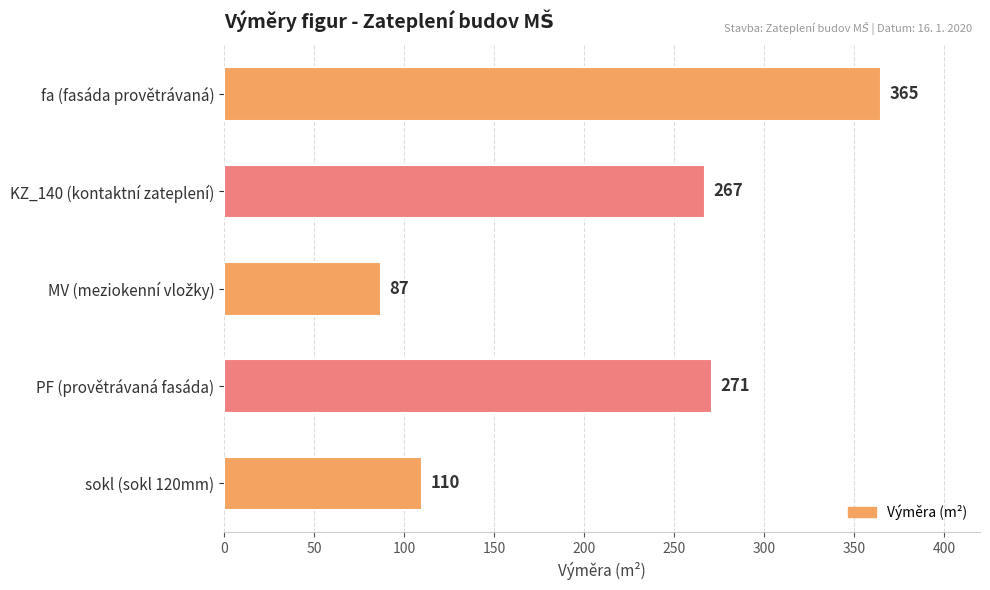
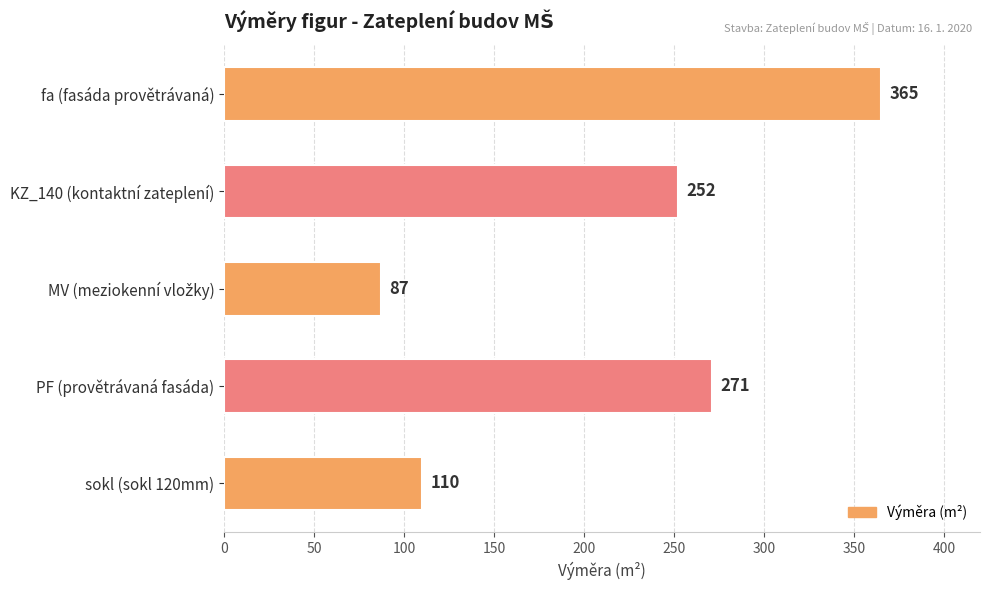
KZ_140 (kontaktní zateplení): 267 -> 252
